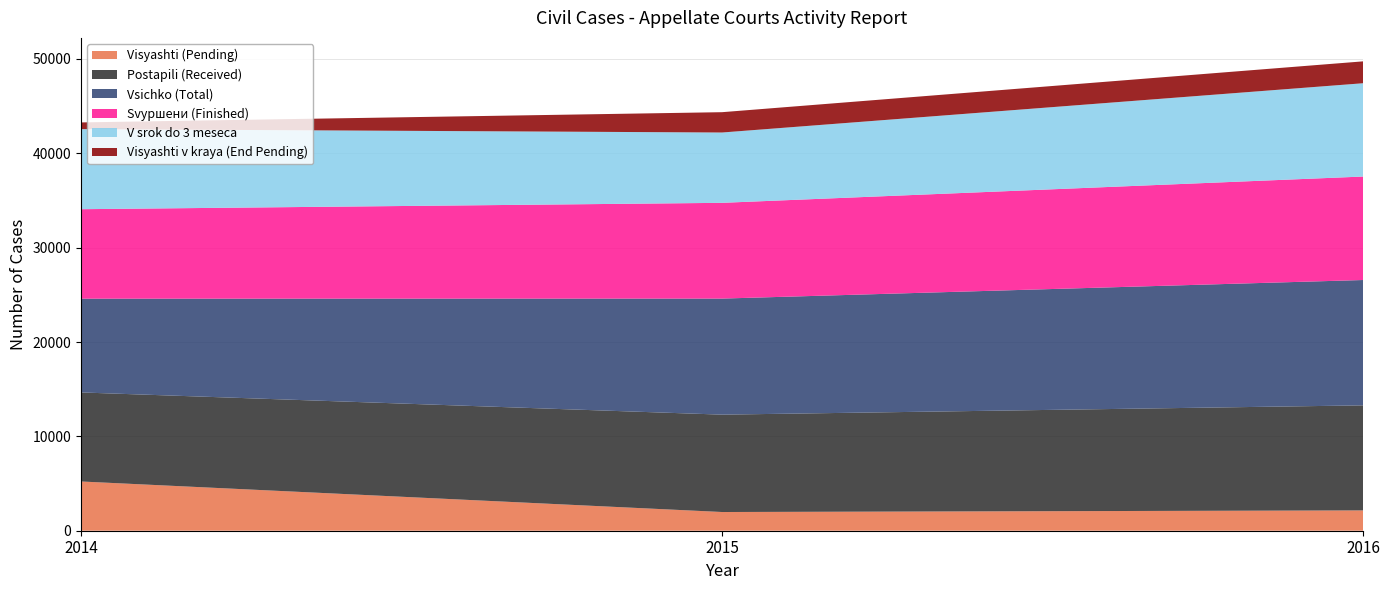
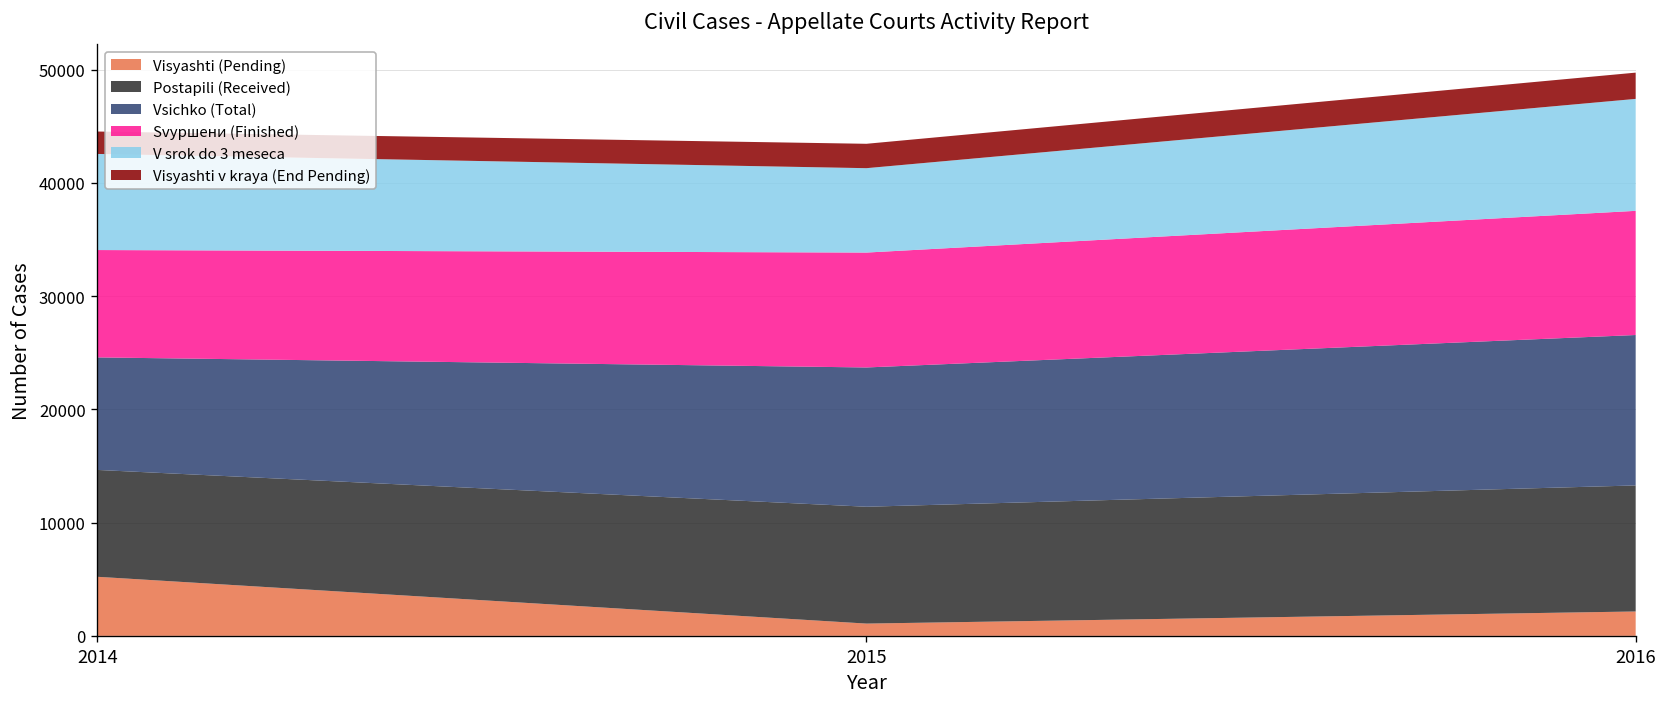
Visyashti v kraya (End Pending), 2014: 1000 -> 2000
Visyashti (Pending), 2015: 2000 -> 1000
